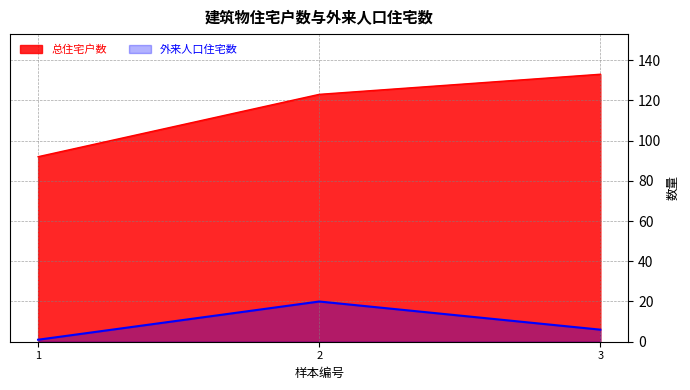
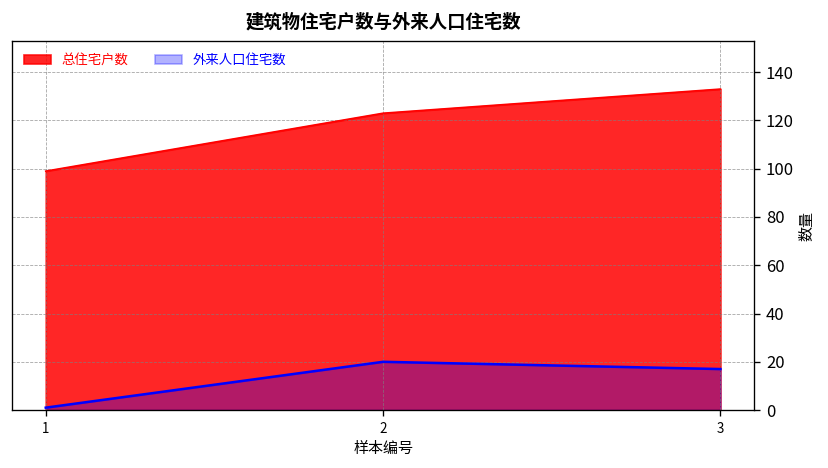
总住宅户数, 1: 92 -> 99
外来人口住宅数, 3: 6 -> 17
